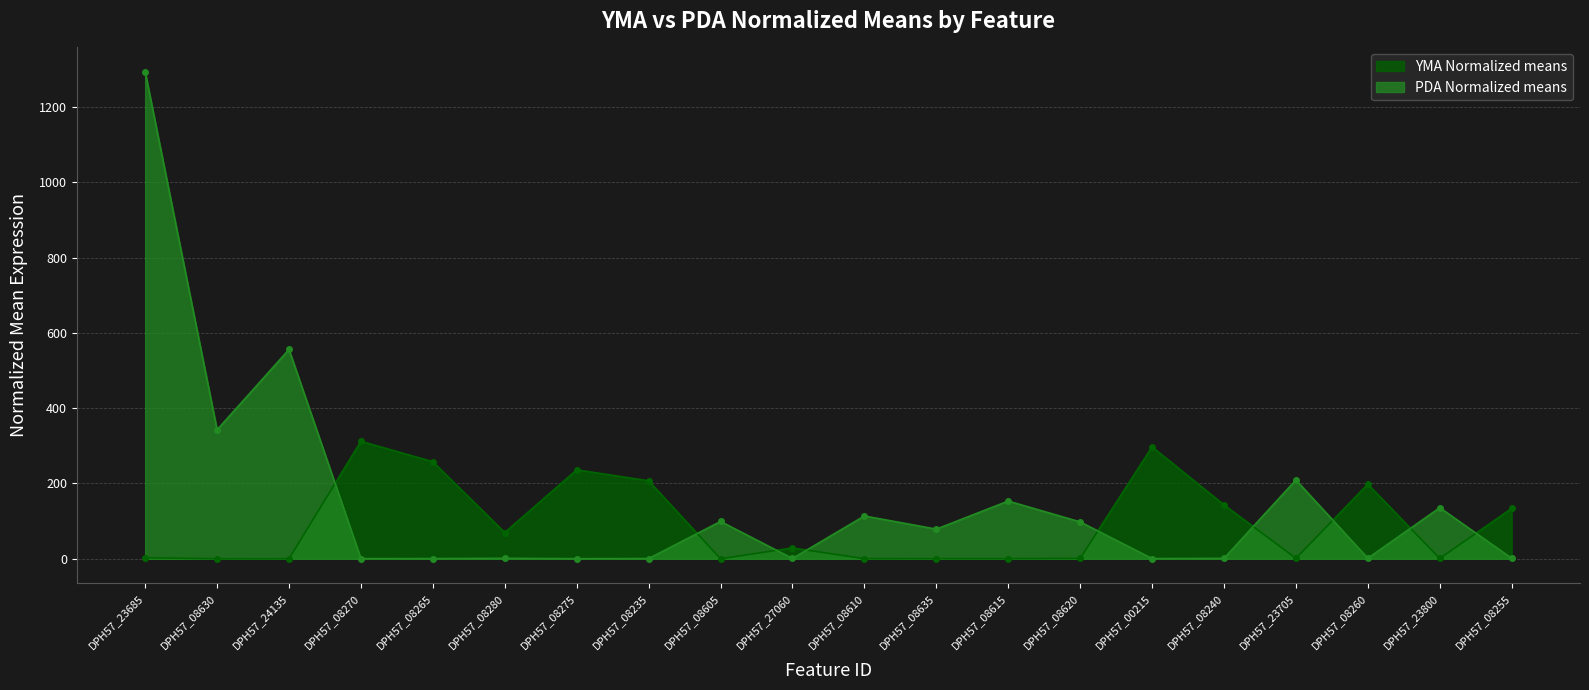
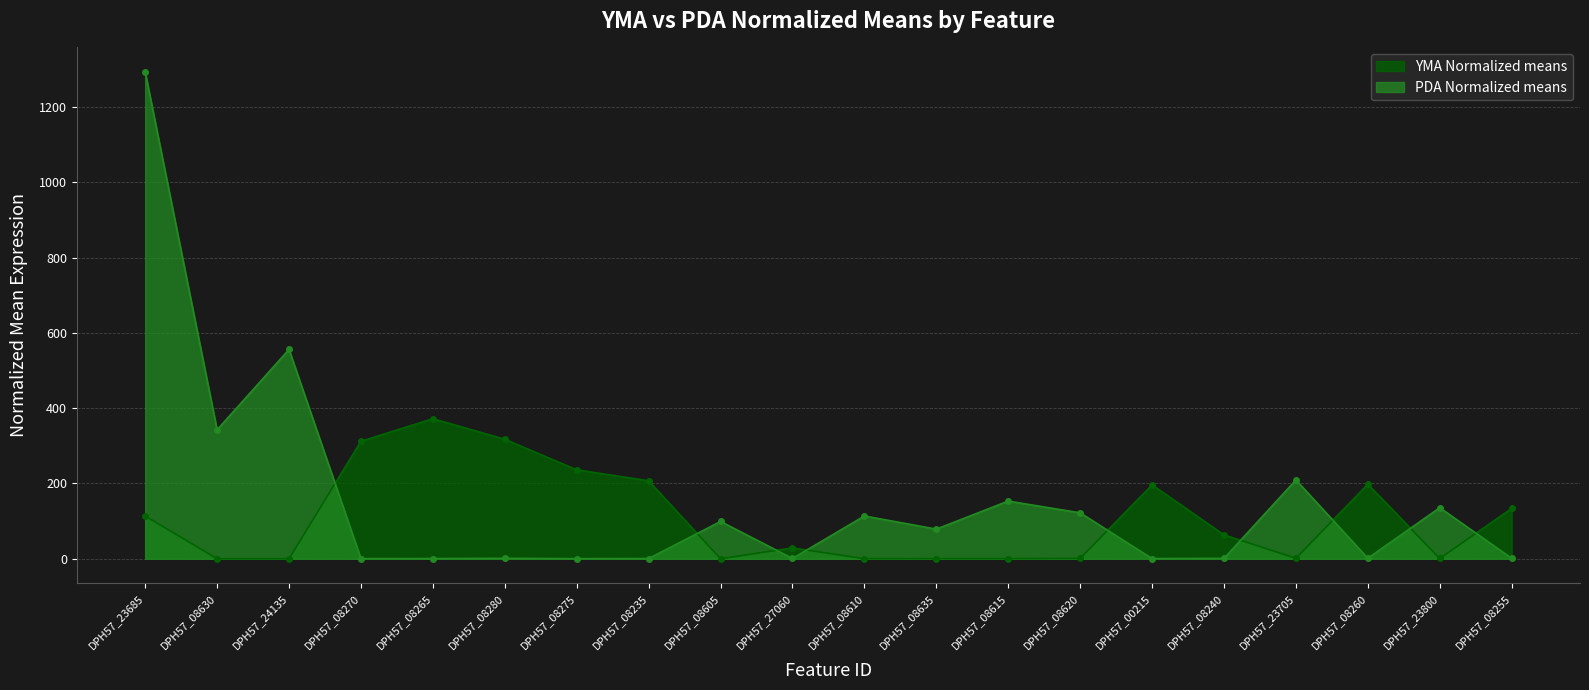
YMA Normalized means, DPH57_23685: 0 -> 110
YMA Normalized means, DPH57_08265: 260 -> 370
YMA Normalized means, DPH57_08280: 70 -> 320
PDA Normalized means, DPH57_08620: 100 -> 120
YMA Normalized means, DPH57_00215: 300 -> 200
YMA Normalized means, DPH57_08240: 140 -> 60
